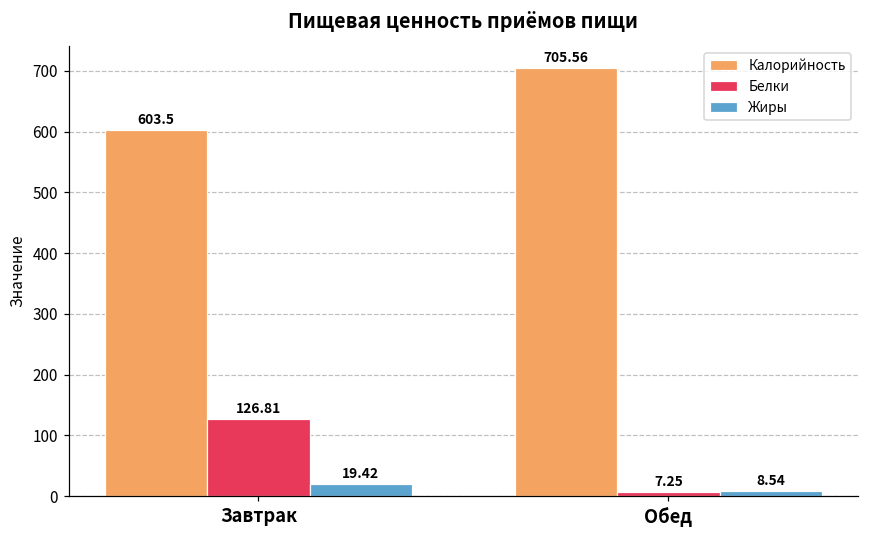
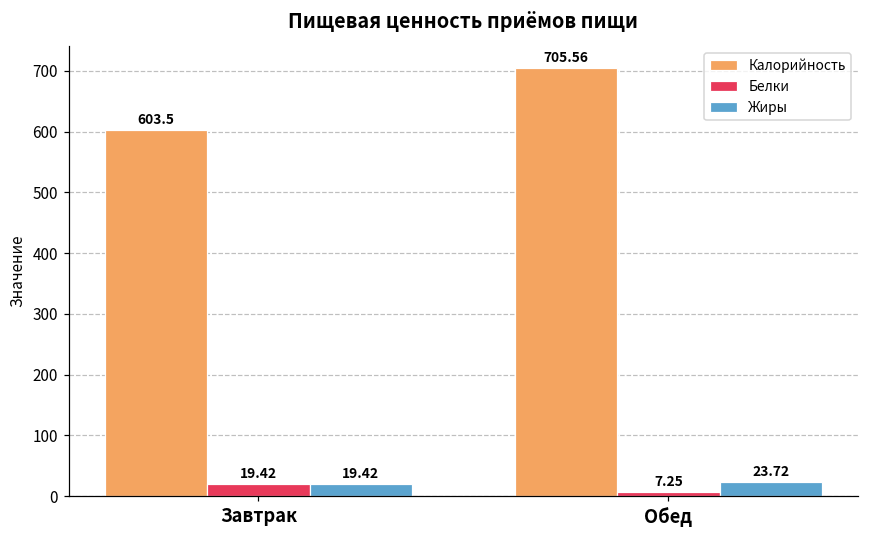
Белки, Завтрак: 126.81 -> 19.42
Жиры, Обед: 8.54 -> 23.72
